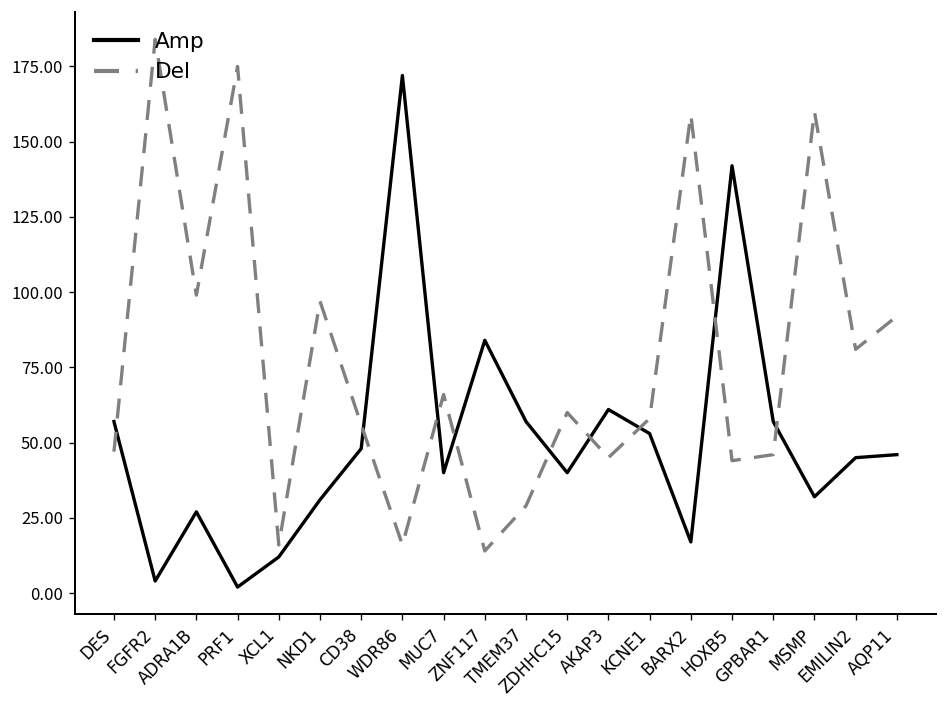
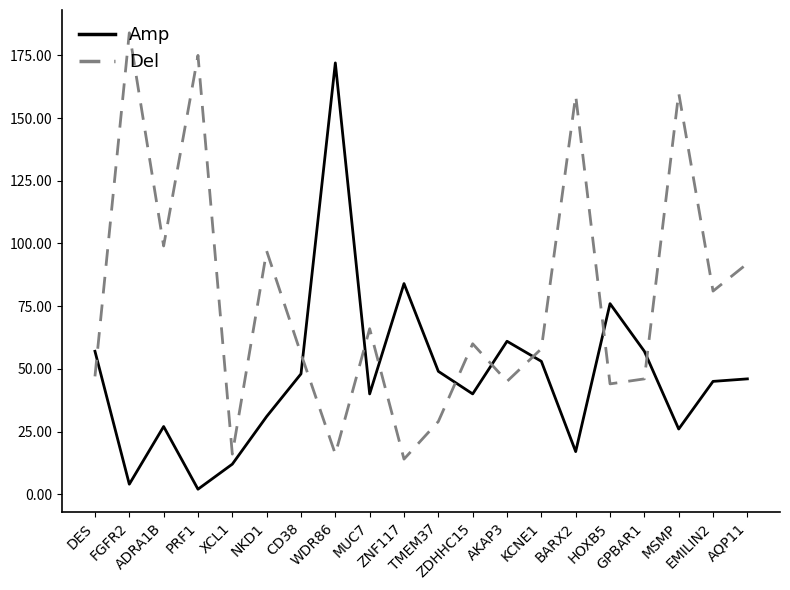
Amp, TMEM37: 57 -> 49
Amp, HOXB5: 142 -> 76
Amp, MSMP: 32 -> 26
